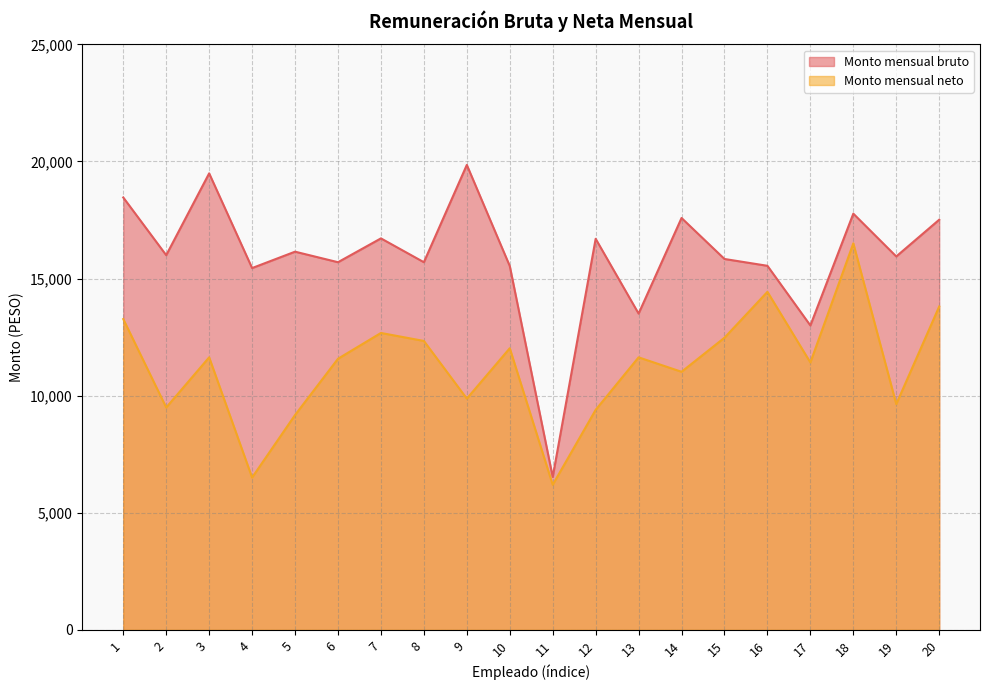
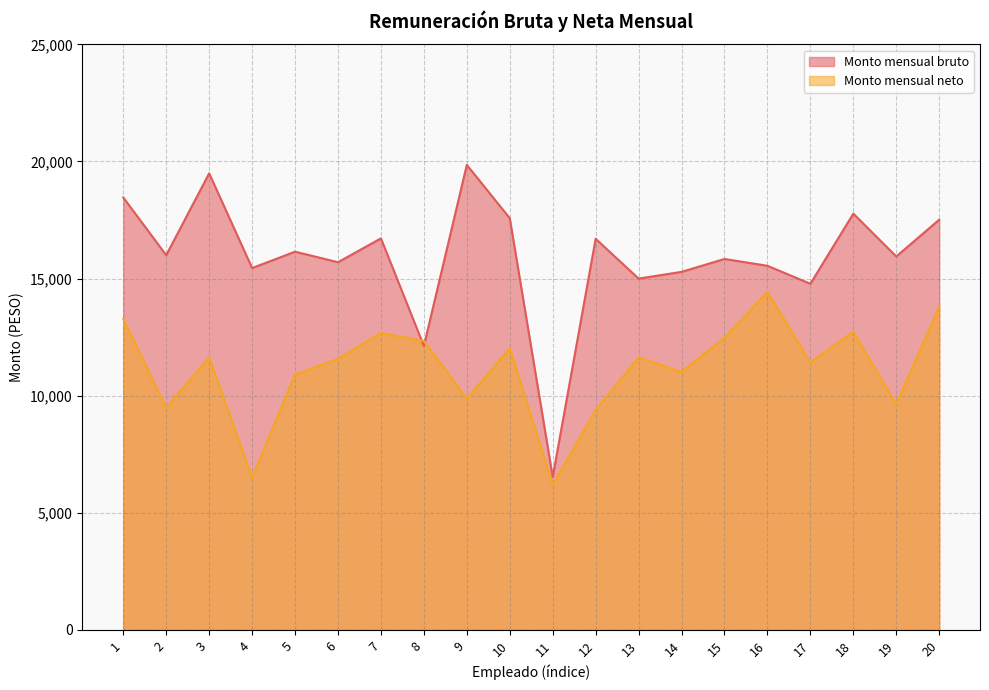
Monto mensual neto, 5: 9,200 -> 10,900
Monto mensual bruto, 8: 15,700 -> 12,100
Monto mensual bruto, 10: 15,500 -> 17,600
Monto mensual bruto, 13: 13,500 -> 15,000
Monto mensual bruto, 14: 17,600 -> 15,300
Monto mensual bruto, 17: 13,000 -> 14,800
Monto mensual neto, 18: 16,500 -> 12,700
